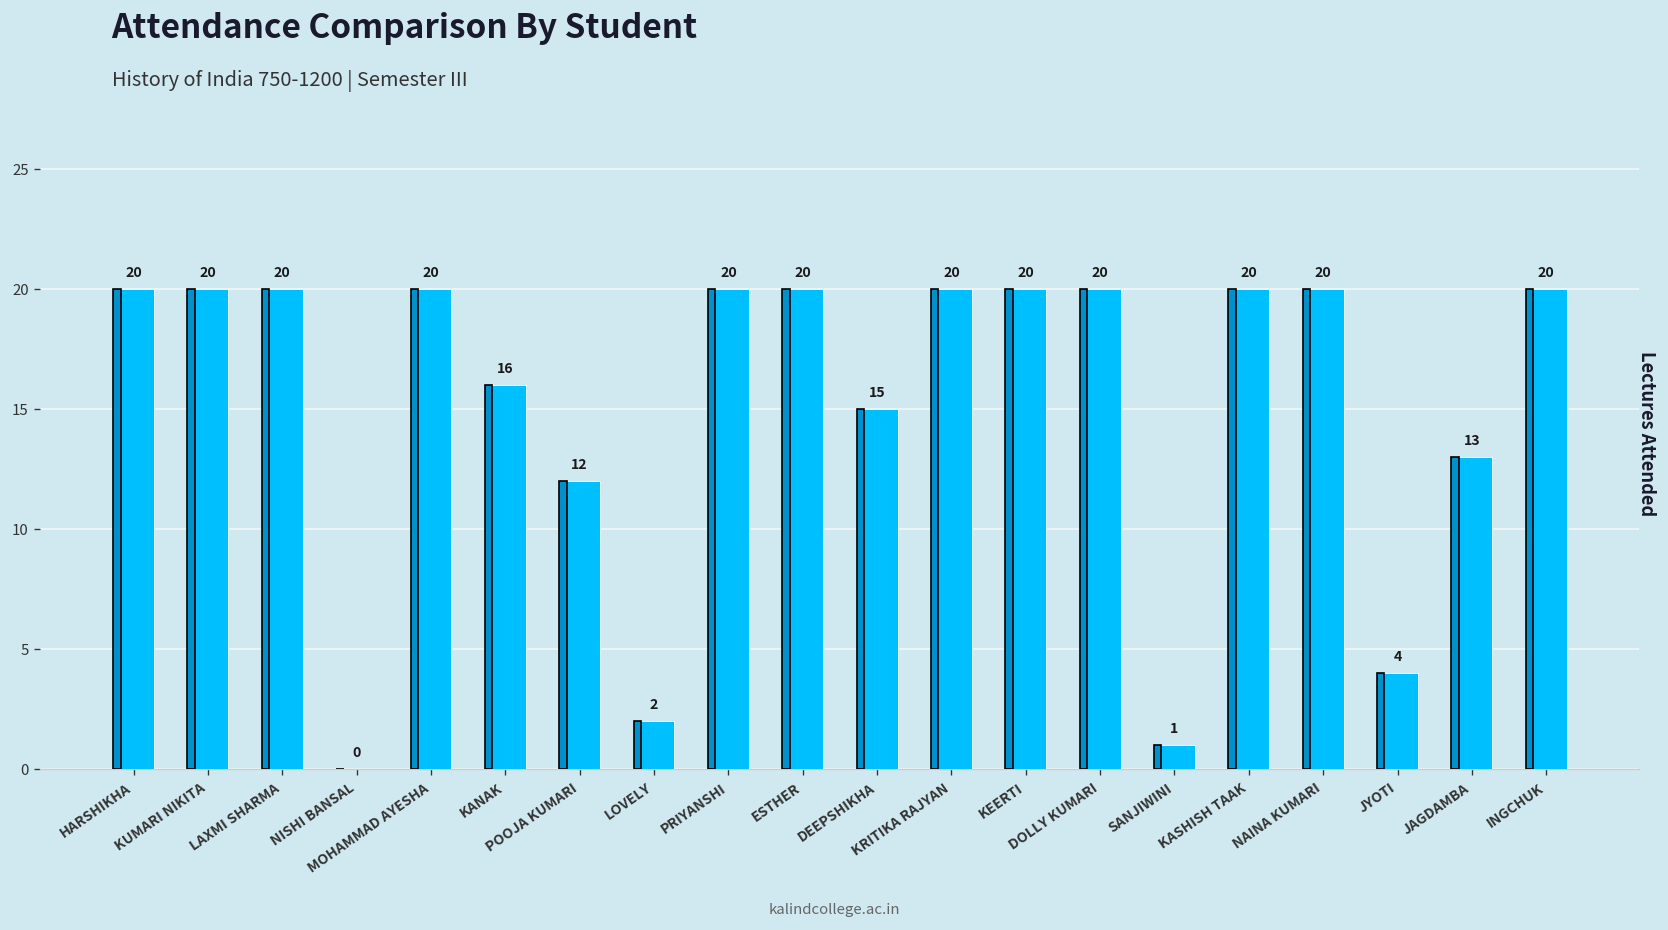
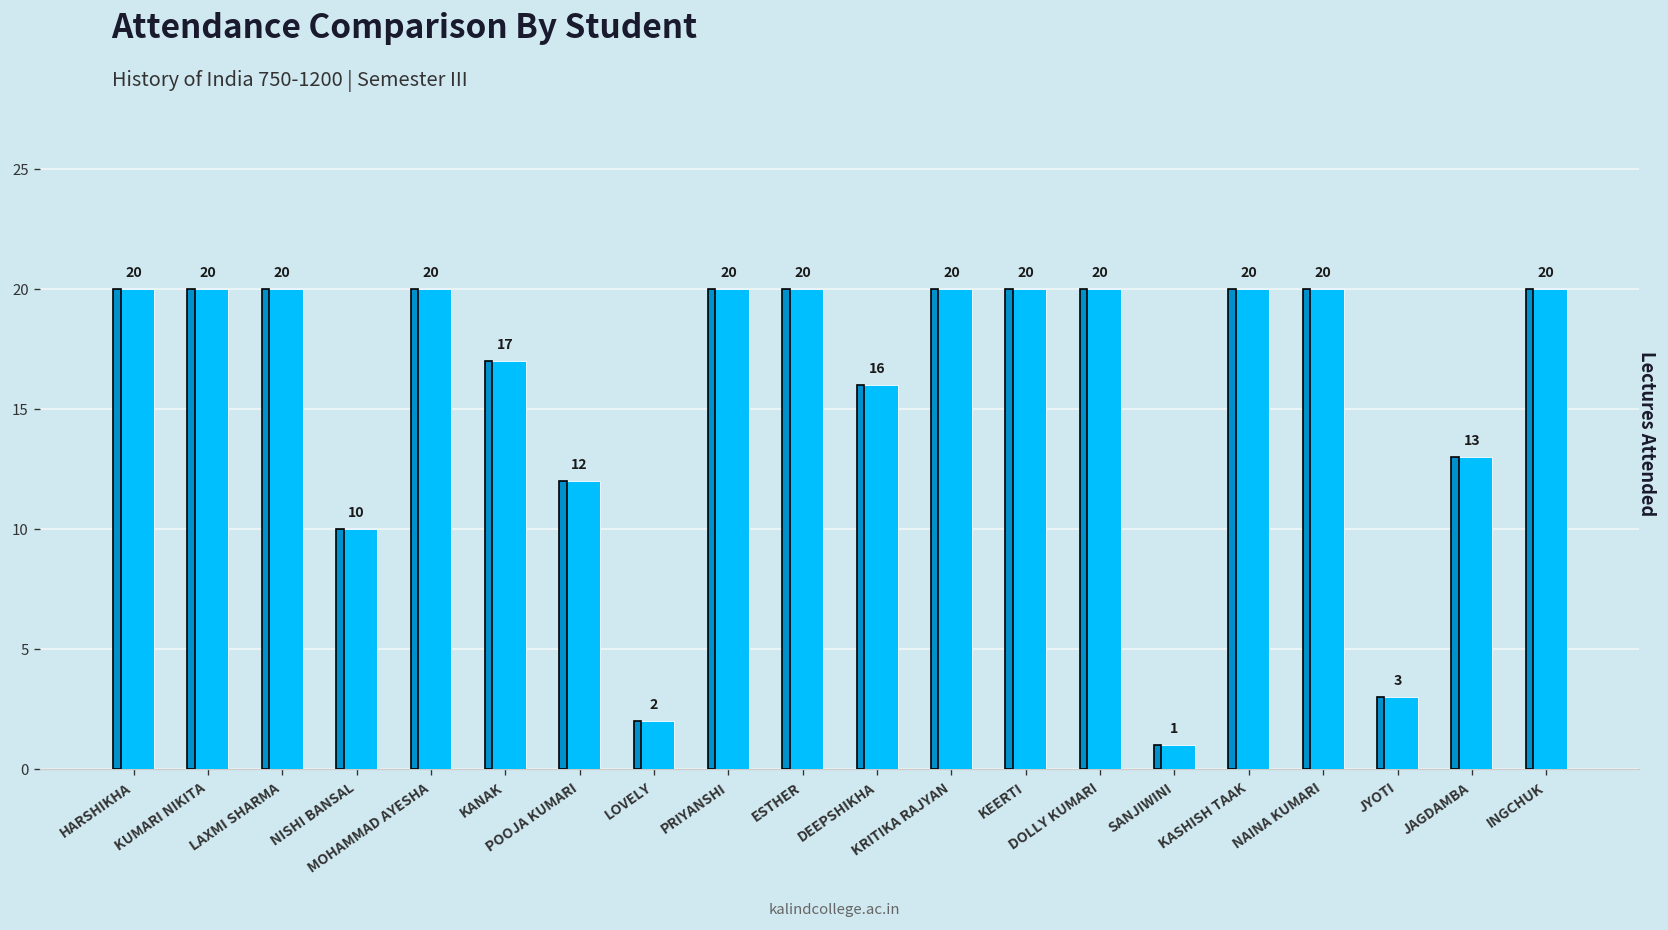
NISHI BANSAL: 0 -> 10
KANAK: 16 -> 17
DEEPSHIKHA: 15 -> 16
JYOTI: 4 -> 3
